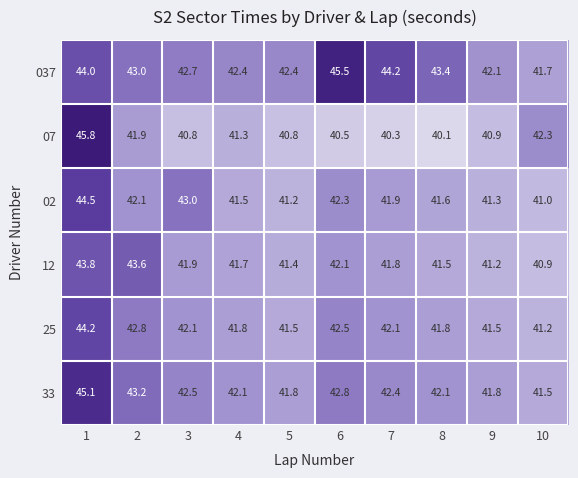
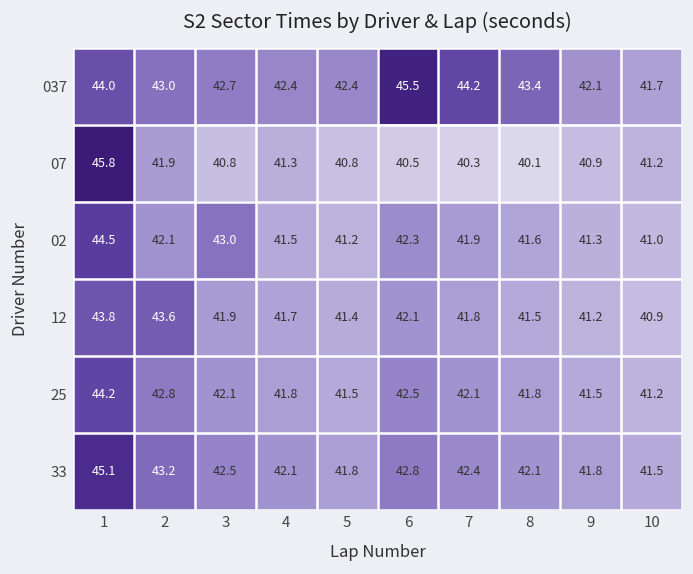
07, 10: 42.3 -> 41.2
